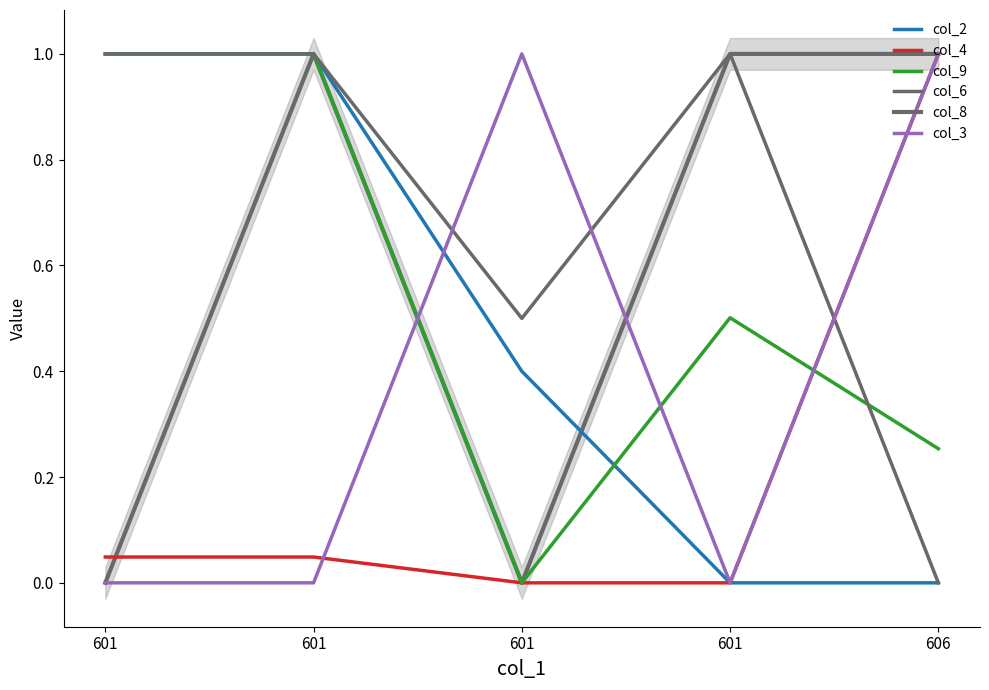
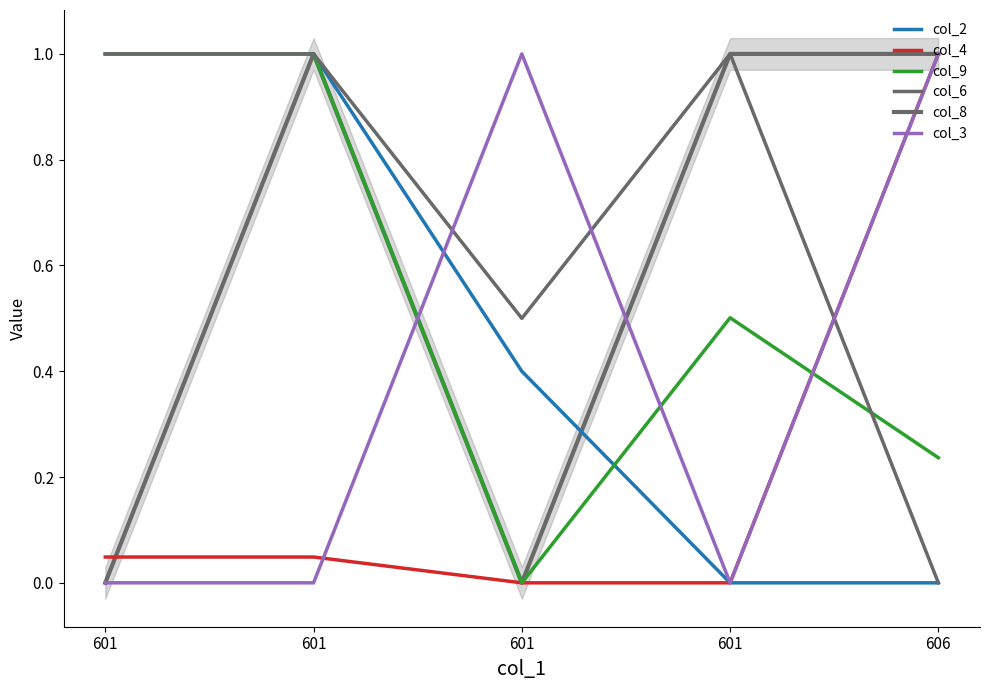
col_9, 606: 0.25 -> 0.24
